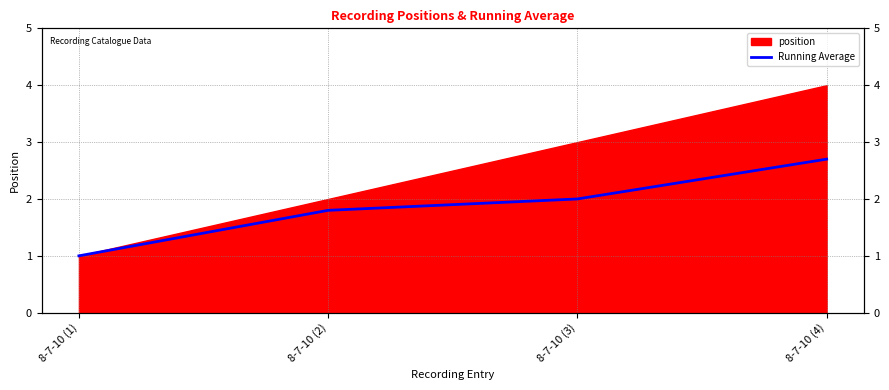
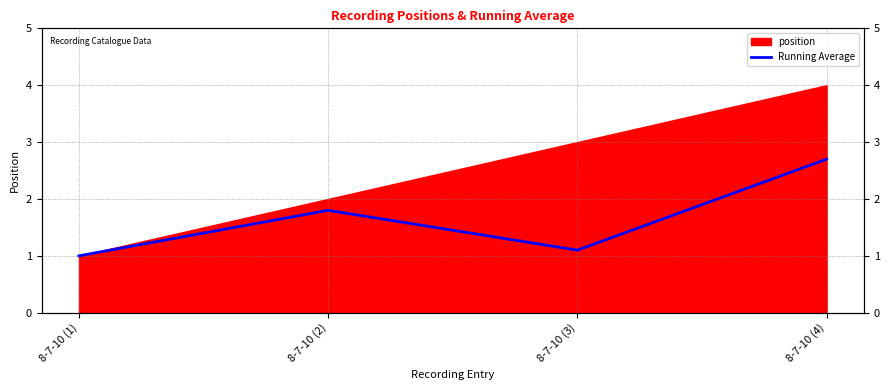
Running Average, 8-7-10 (3): 2.0 -> 1.1
